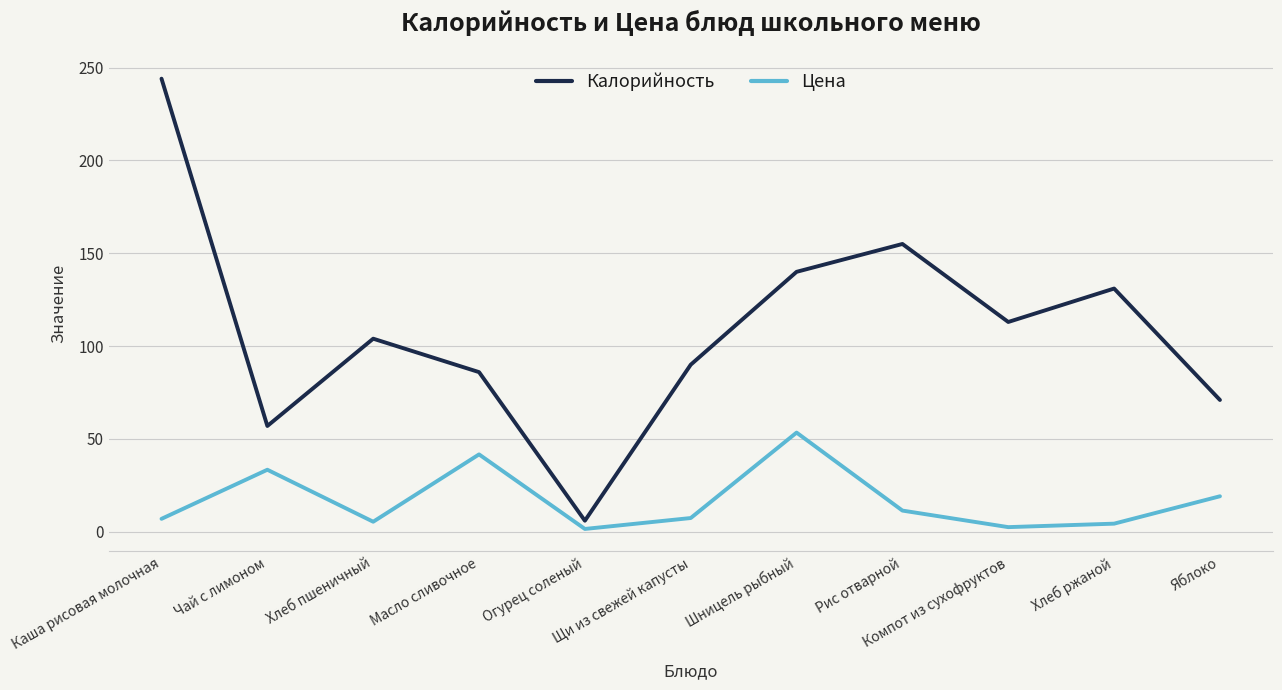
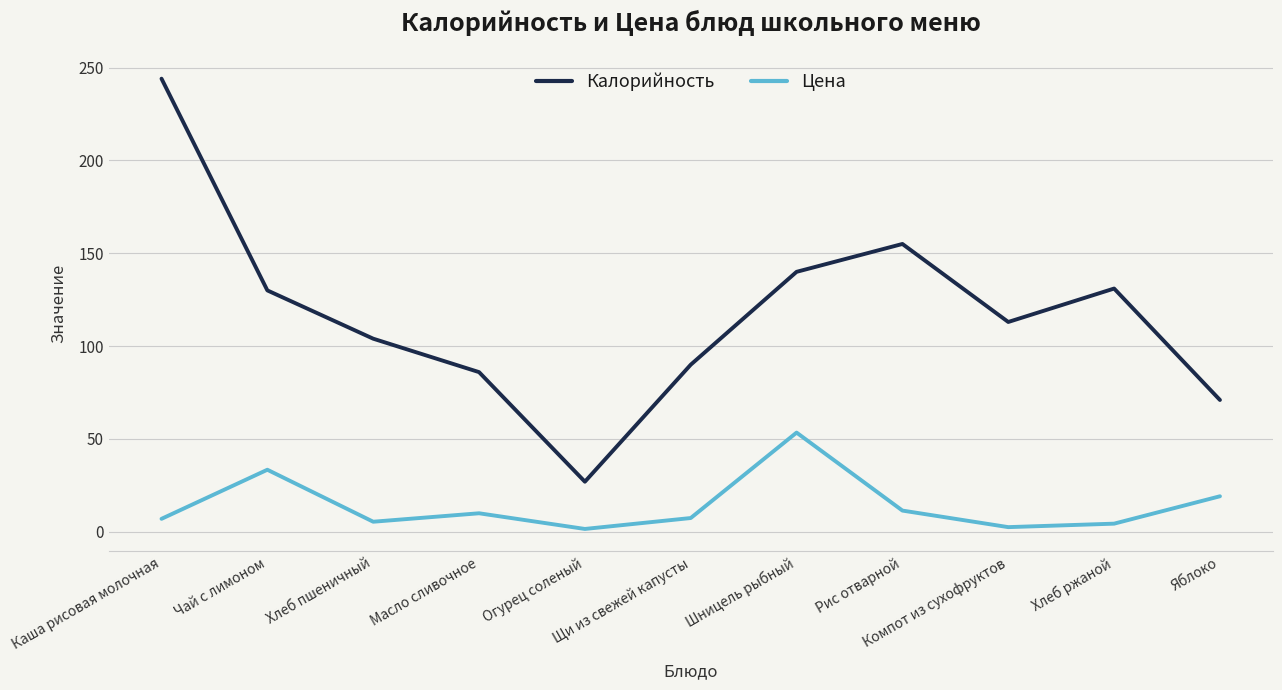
Калорийность, Чай с лимоном: 57 -> 130
Цена, Масло сливочное: 42 -> 10
Калорийность, Огурец соленый: 6 -> 27
